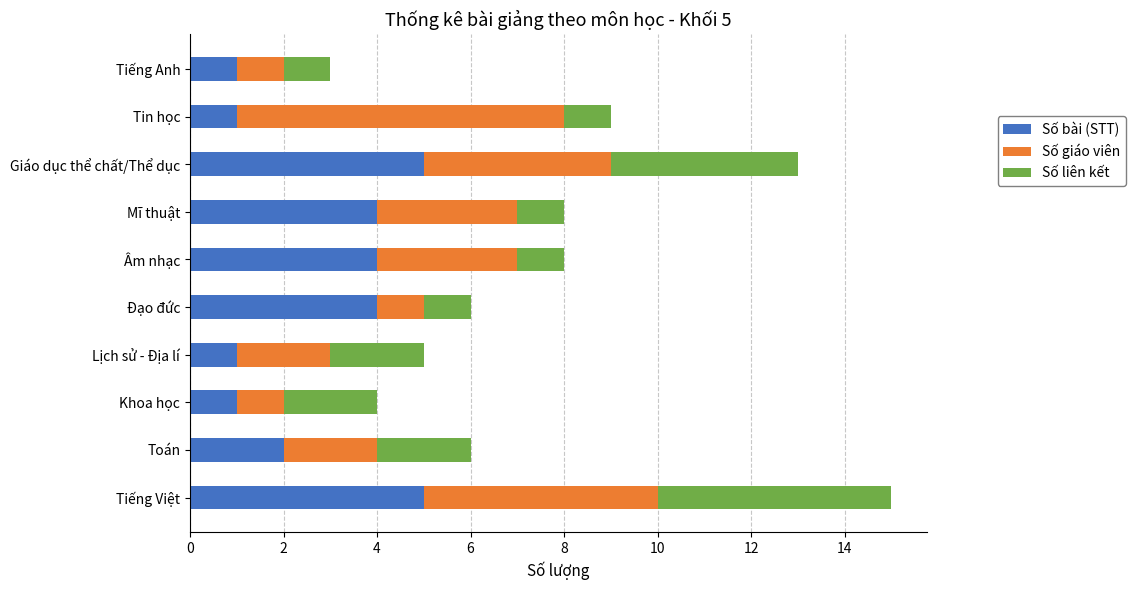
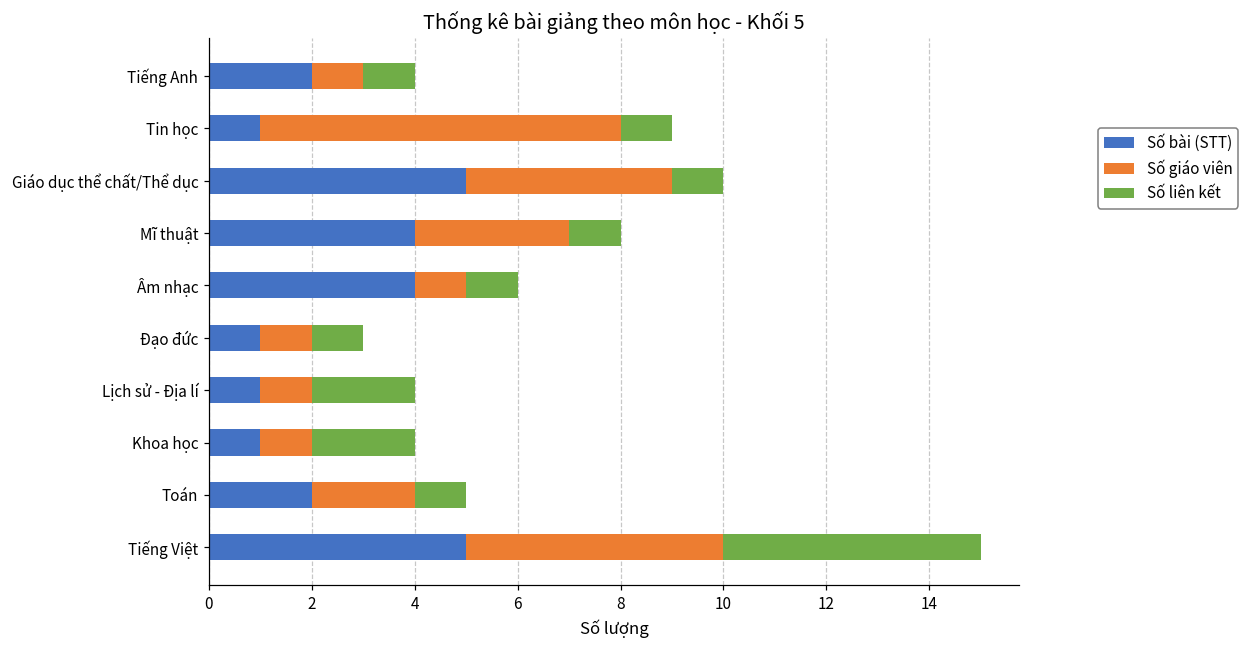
Số bài (STT), Tiếng Anh: 1 -> 2
Số liên kết, Giáo dục thể chất/Thể dục: 4 -> 1
Số giáo viên, Âm nhạc: 3 -> 1
Số bài (STT), Đạo đức: 4 -> 1
Số giáo viên, Lịch sử - Địa lí: 2 -> 1
Số liên kết, Toán: 2 -> 1
